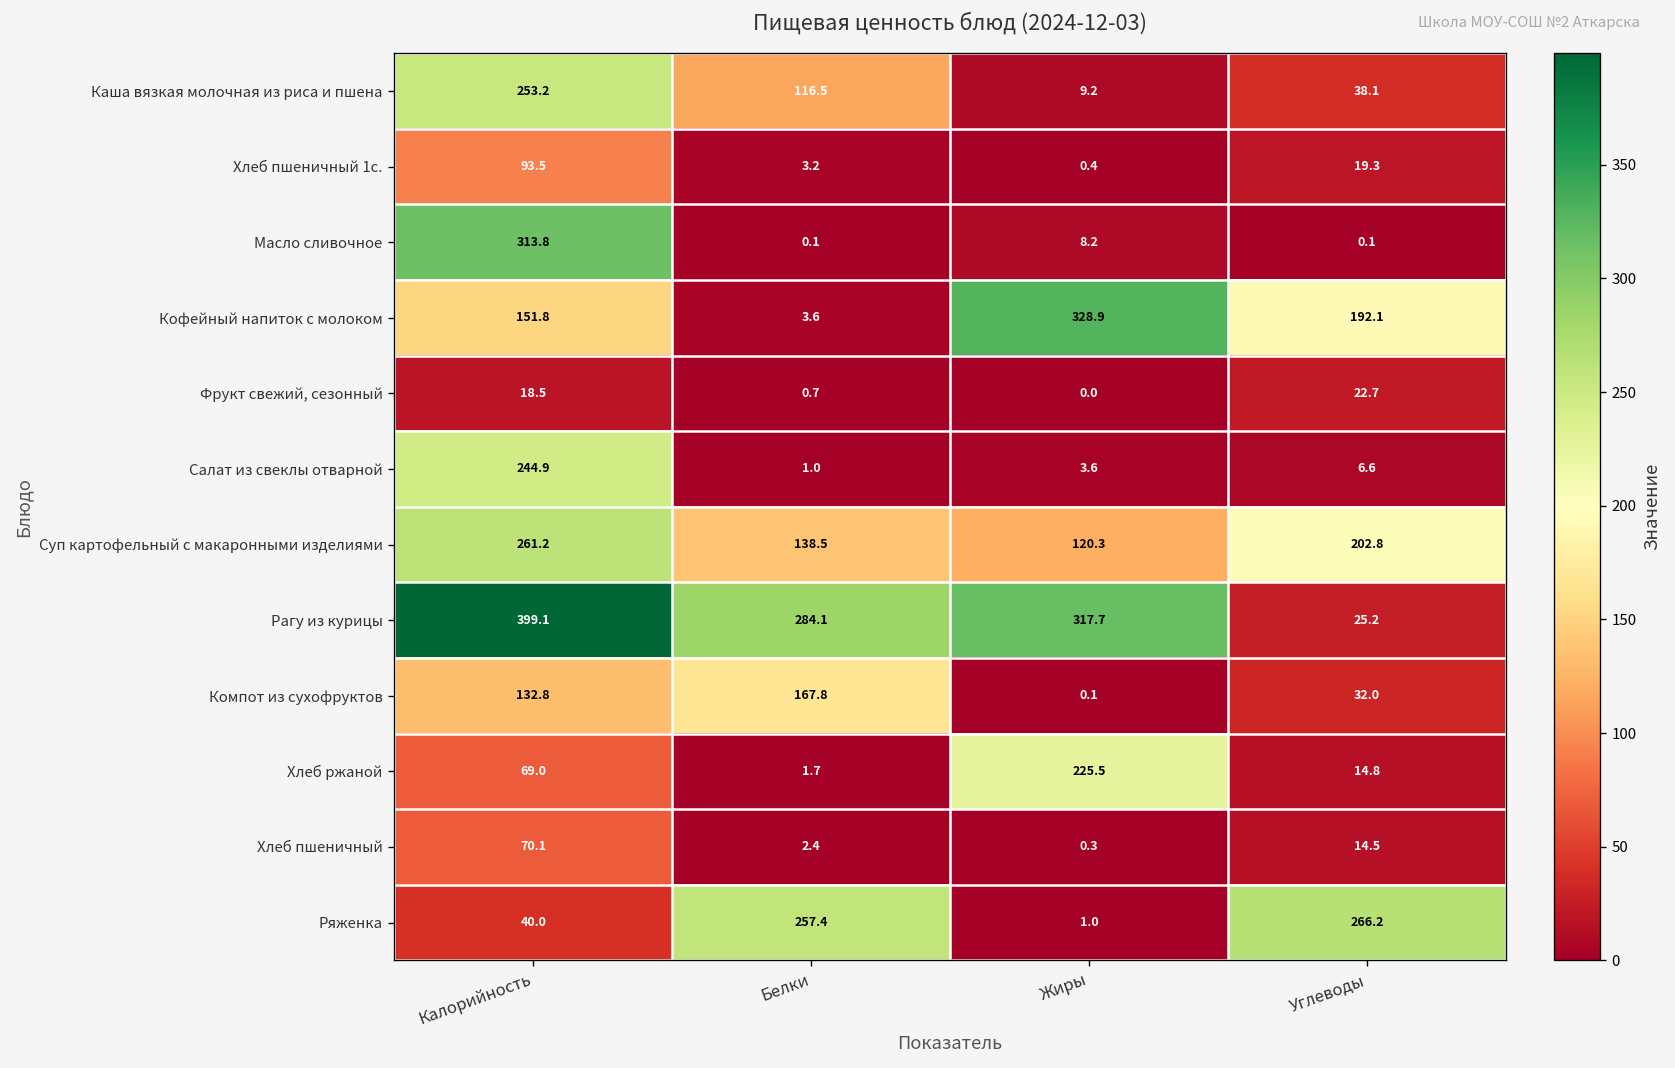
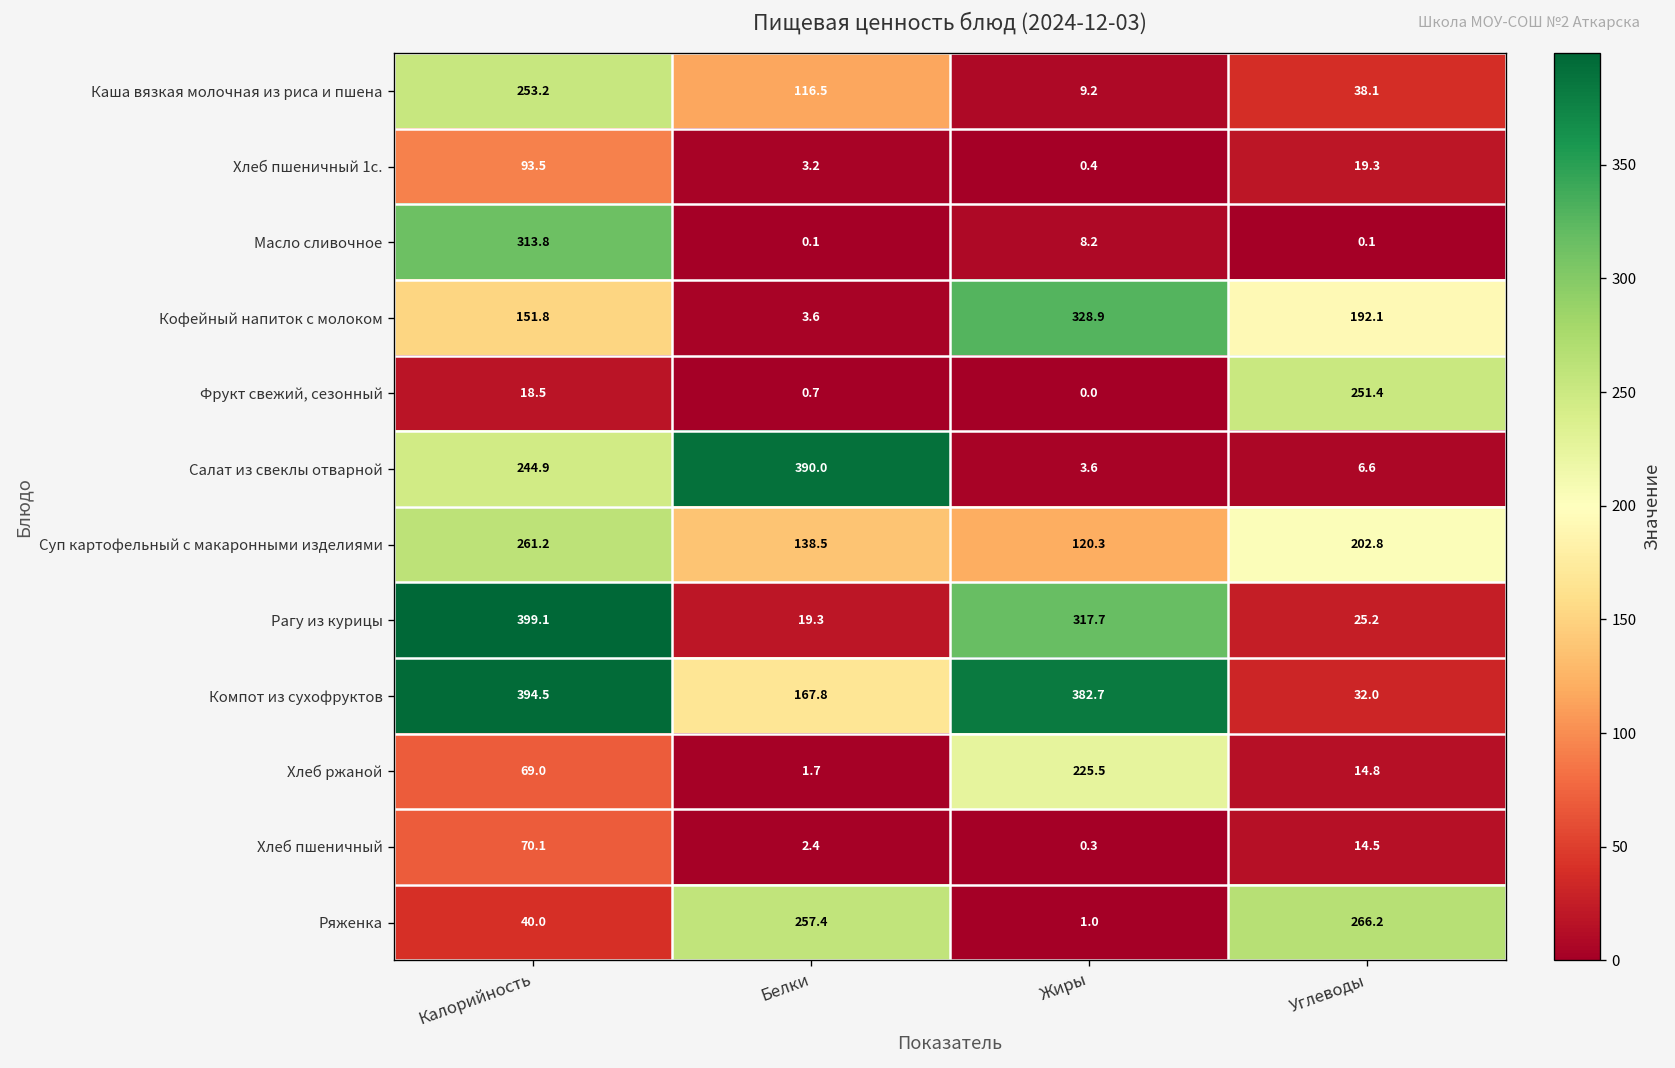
Фрукт свежий, сезонный, Углеводы: 22.7 -> 251.4
Салат из свеклы отварной, Белки: 1.0 -> 390.0
Рагу из курицы, Белки: 284.1 -> 19.3
Компот из сухофруктов, Калорийность: 132.8 -> 394.5
Компот из сухофруктов, Жиры: 0.1 -> 382.7
